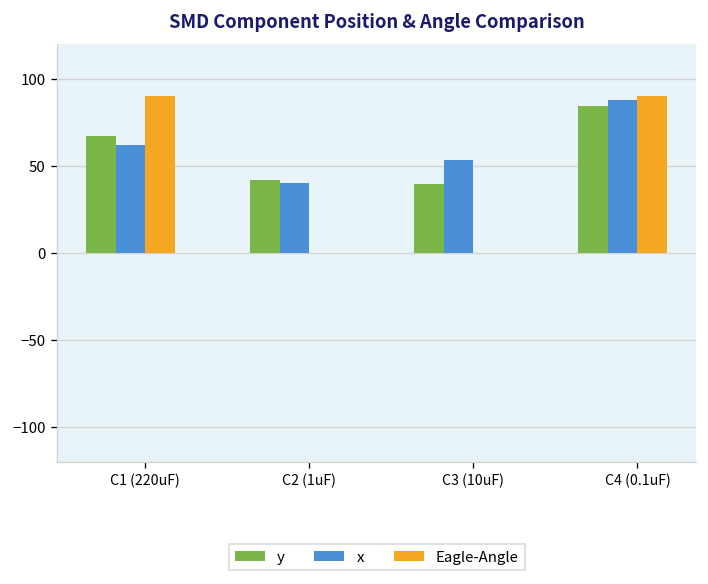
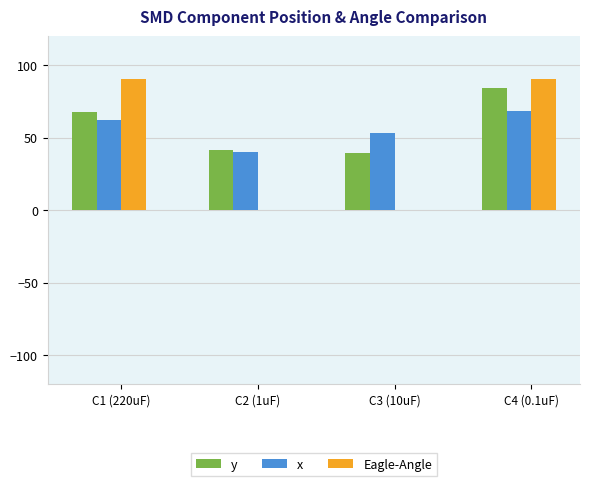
x, C4 (0.1uF): 88 -> 69
